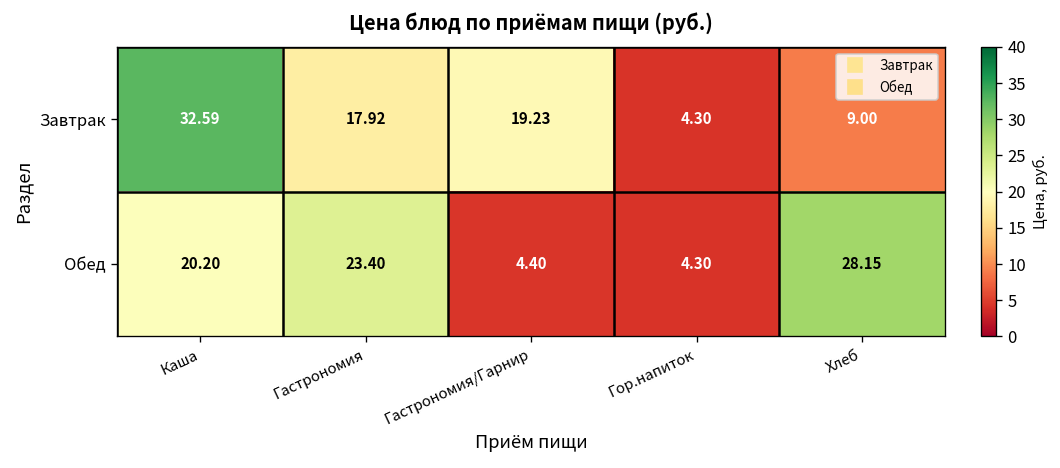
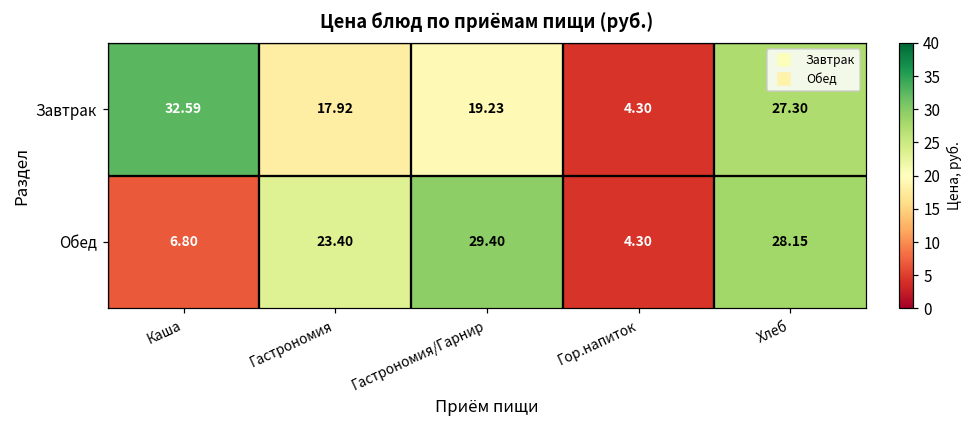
Завтрак, Хлеб: 9.00 -> 27.30
Обед, Каша: 20.20 -> 6.80
Обед, Гастрономия/Гарнир: 4.40 -> 29.40
